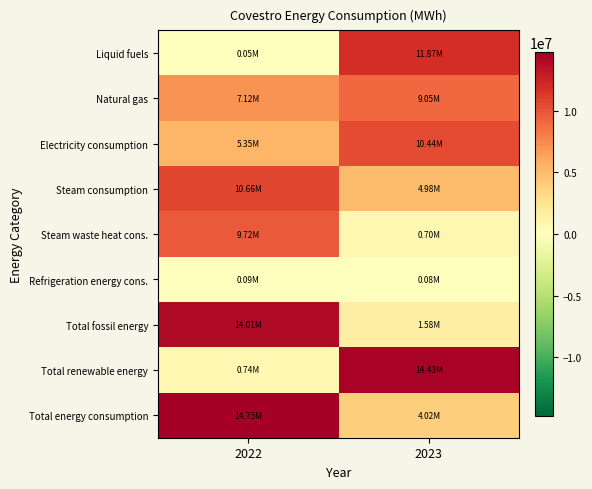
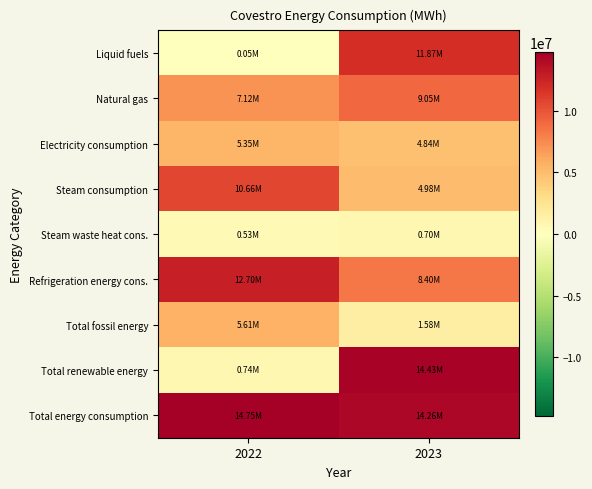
Electricity consumption, 2023: 10.44M -> 4.84M
Steam waste heat cons., 2022: 9.72M -> 0.53M
Refrigeration energy cons., 2022: 0.09M -> 12.70M
Refrigeration energy cons., 2023: 0.08M -> 8.40M
Total fossil energy, 2022: 14.01M -> 5.61M
Total energy consumption, 2023: 4.02M -> 14.26M
